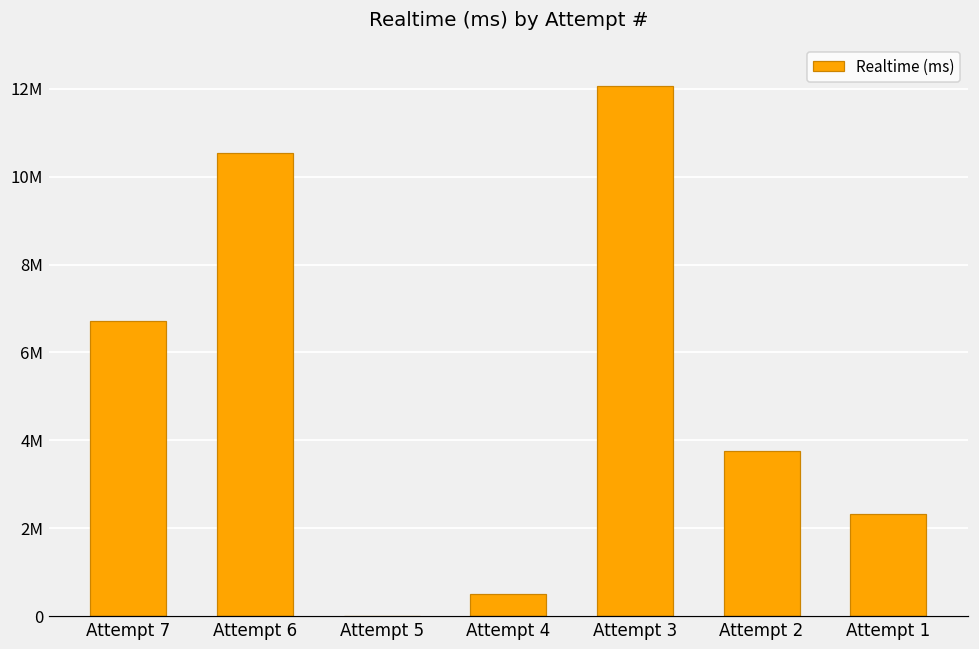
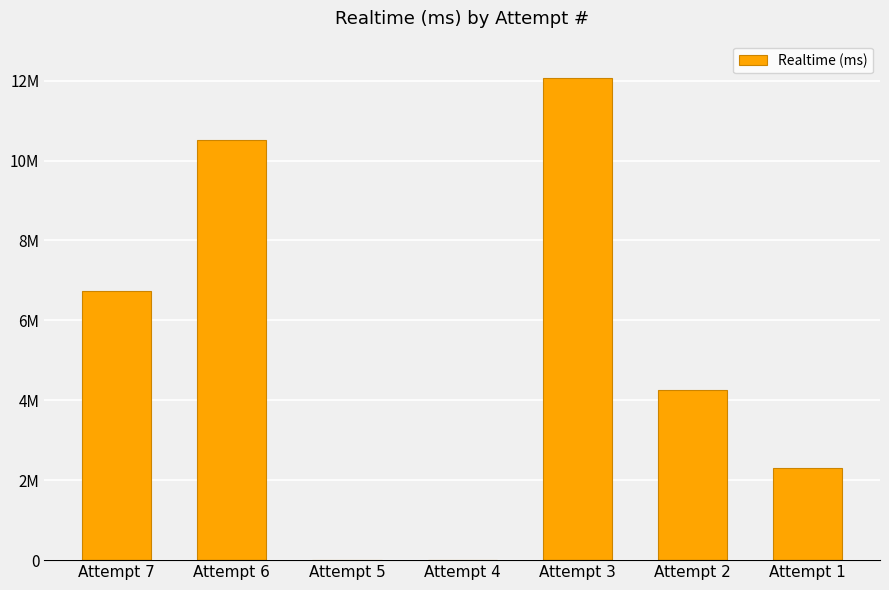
Attempt 4: 500000 -> 0
Attempt 2: 3800000 -> 4300000
